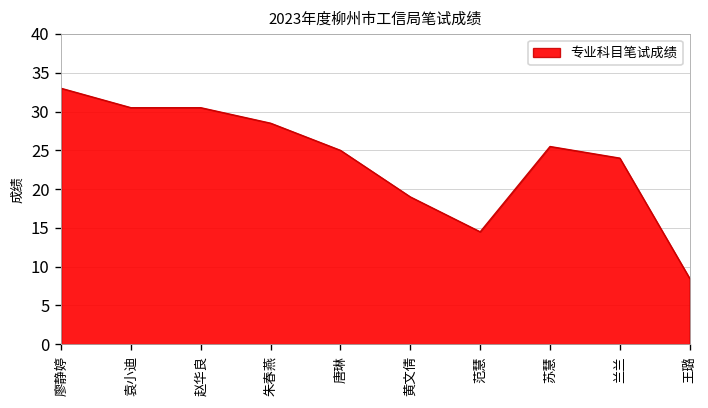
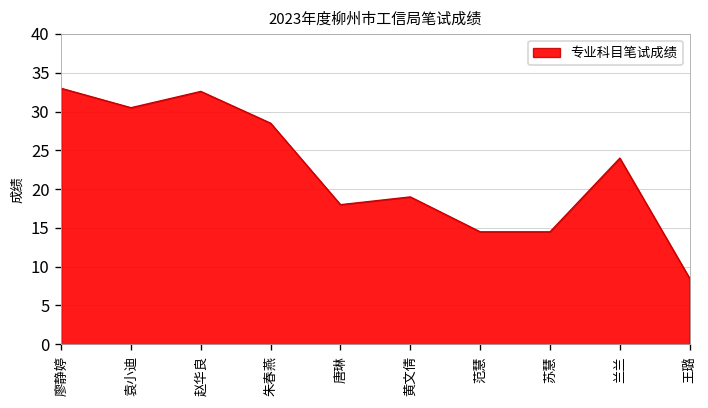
赵华良: 31 -> 33
唐琳: 25 -> 18
苏慧: 26 -> 15
